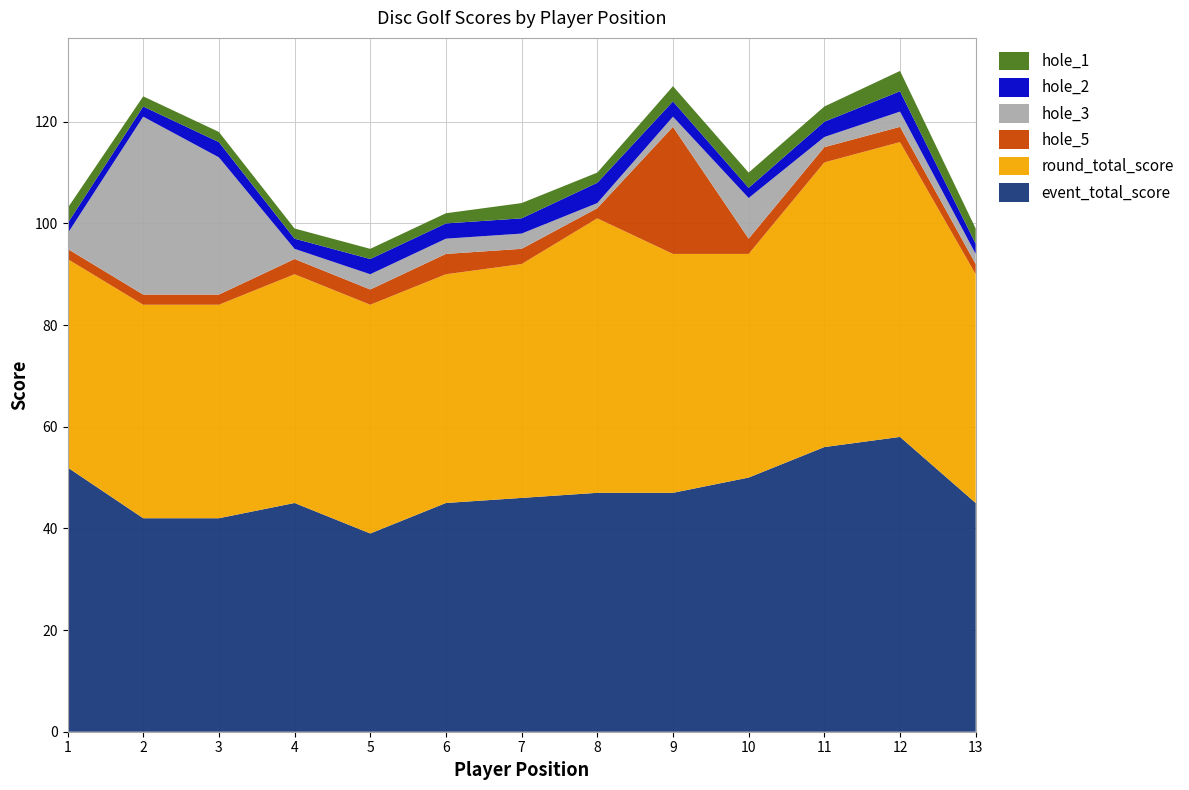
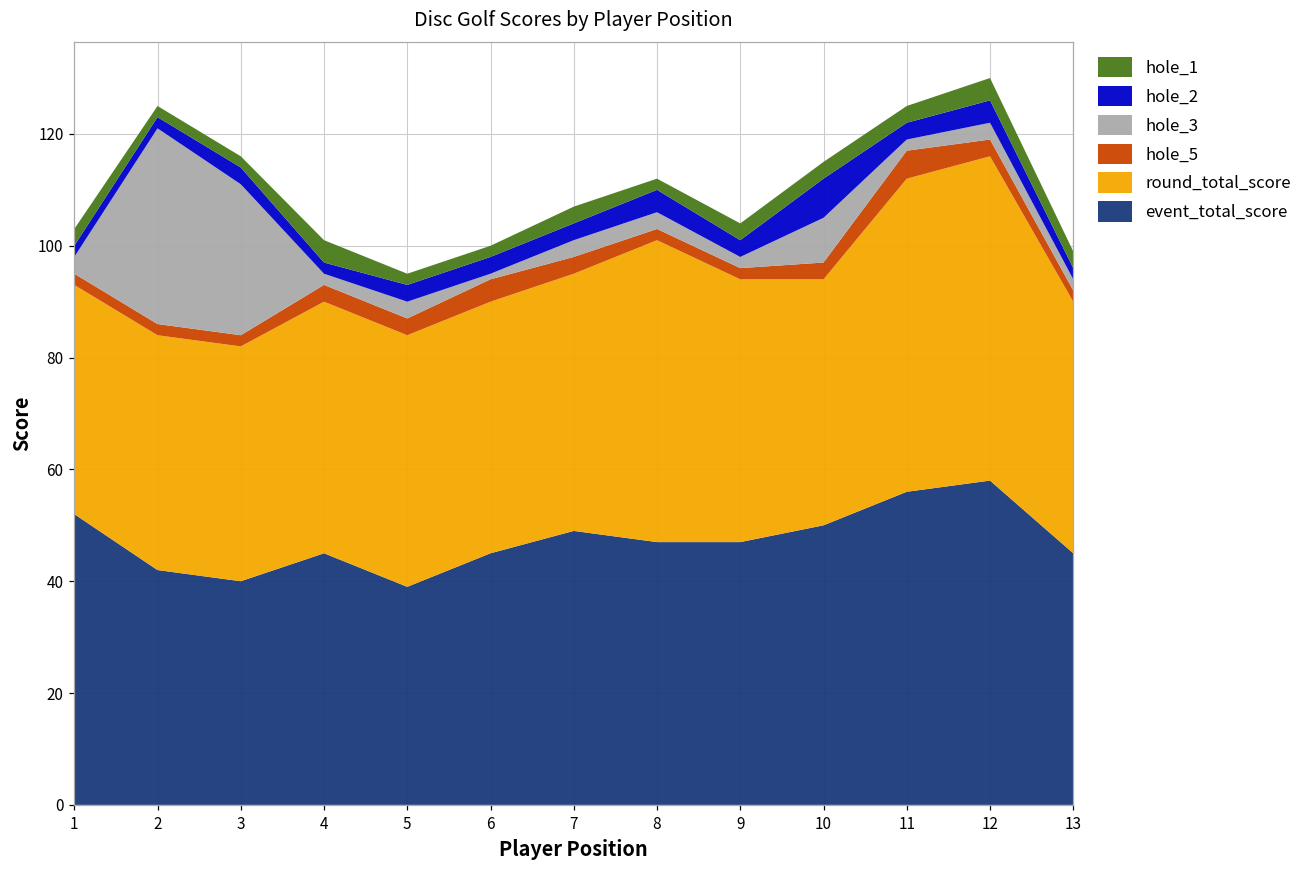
event_total_score, 3: 42 -> 40
hole_1, 4: 2 -> 4
hole_3, 6: 3 -> 1
event_total_score, 7: 46 -> 49
hole_3, 8: 1 -> 3
hole_5, 9: 25 -> 2
hole_2, 10: 2 -> 7
hole_5, 11: 3 -> 5
